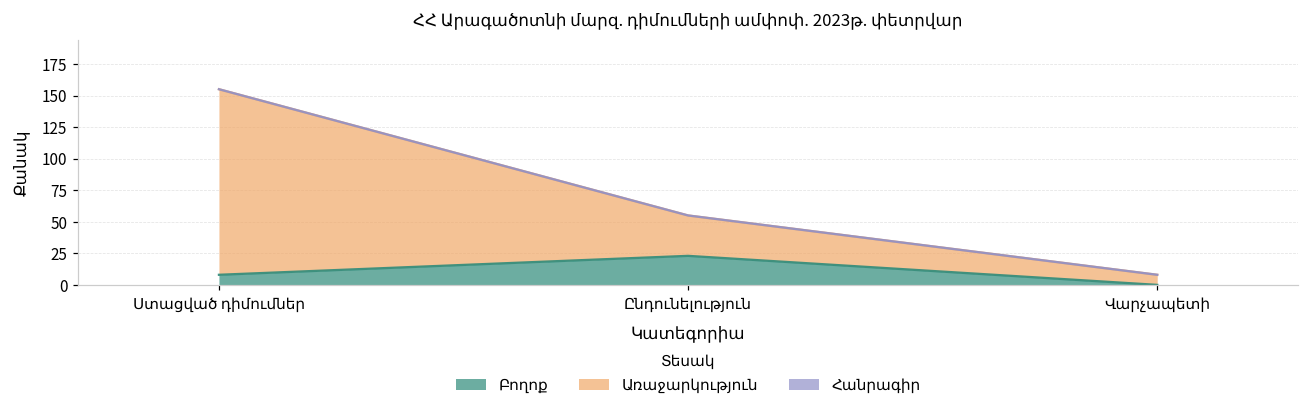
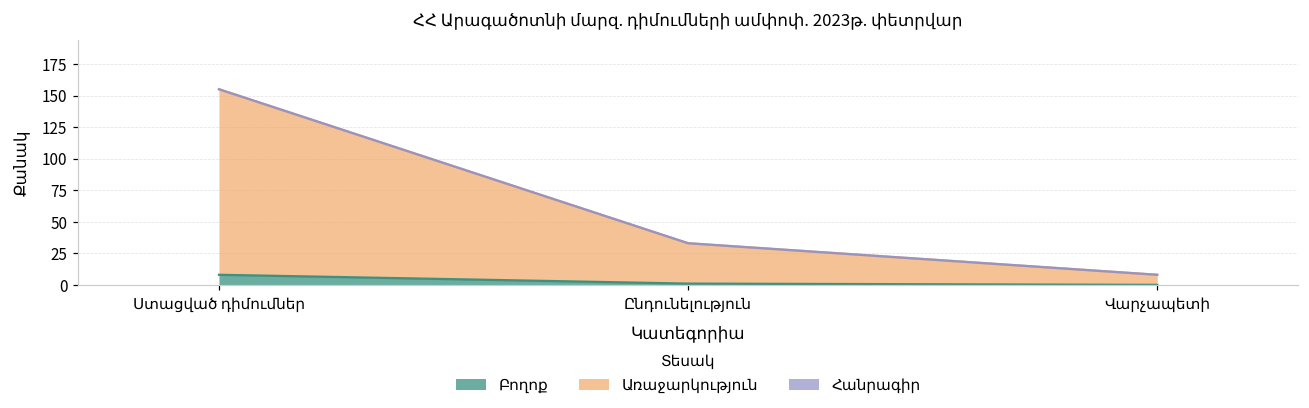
Բողոք, Ընդունելություն: 23 -> 1
